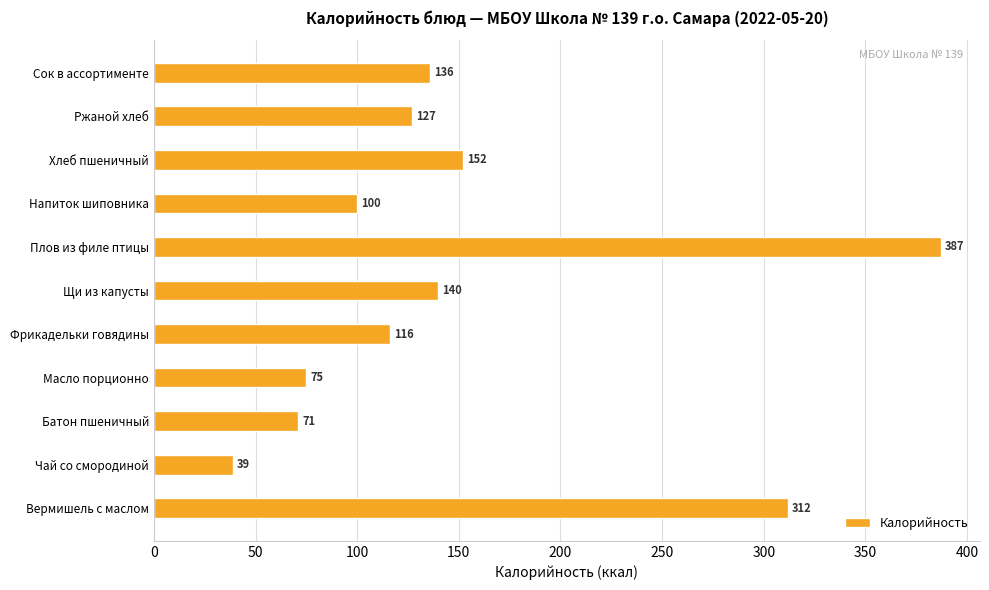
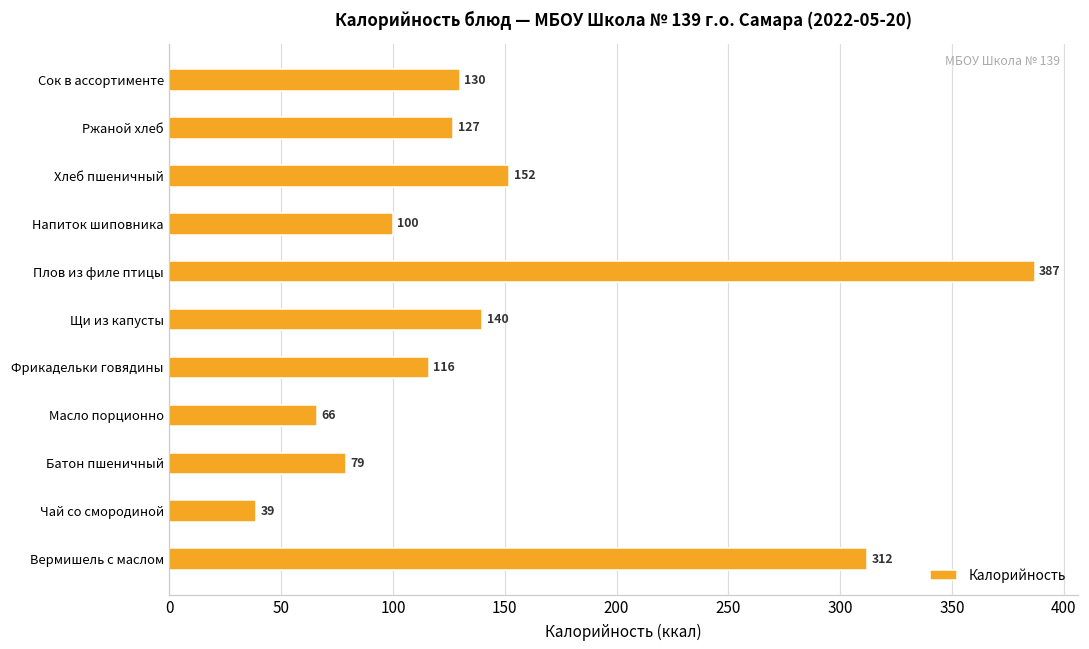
Сок в ассортименте: 136 -> 130
Масло порционно: 75 -> 66
Батон пшеничный: 71 -> 79
